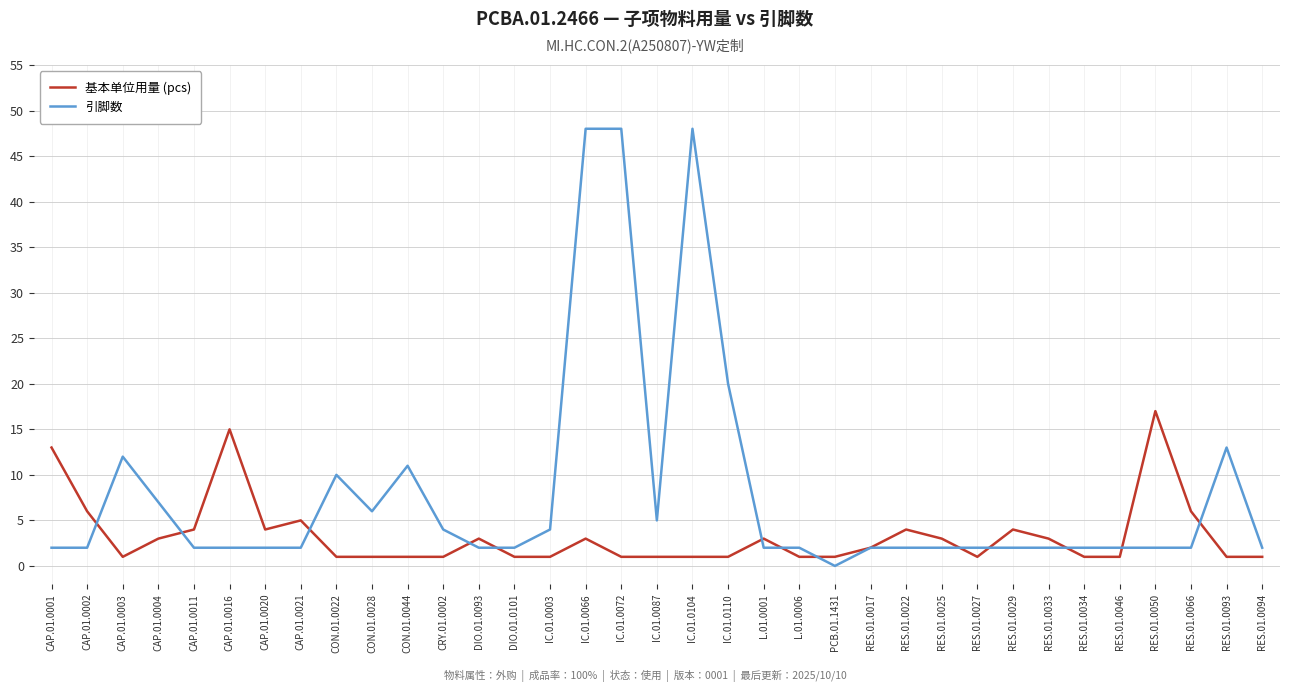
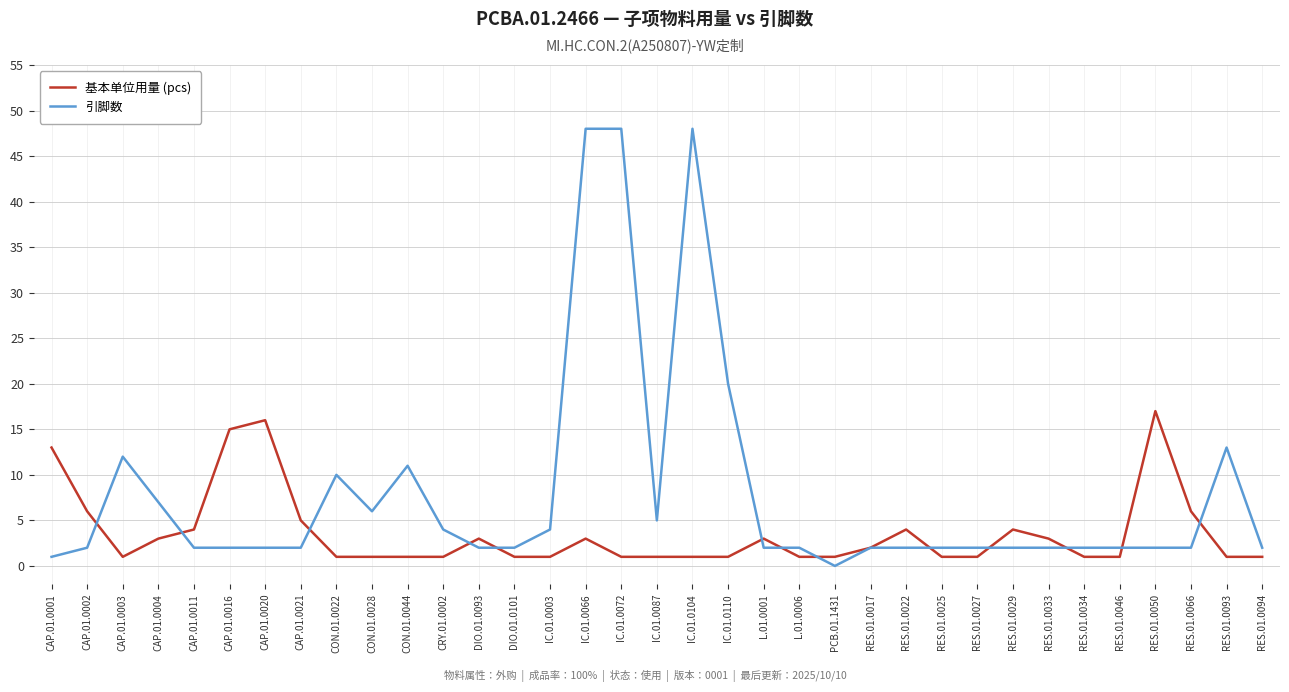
引脚数, CAP.01.0001: 2 -> 1
基本单位用量 (pcs), CAP.01.0020: 4 -> 16
基本单位用量 (pcs), RES.01.0025: 3 -> 1
